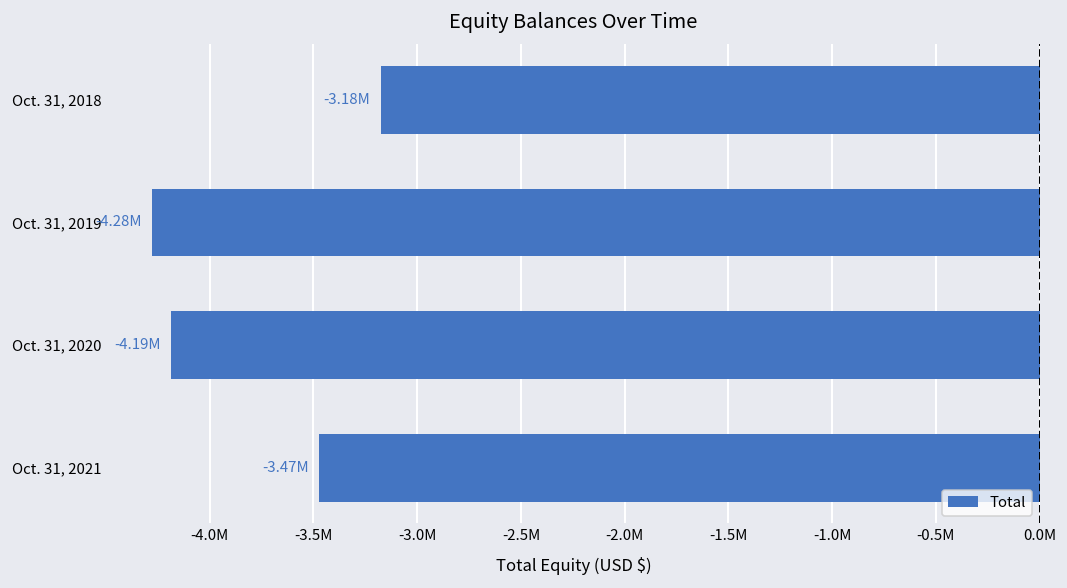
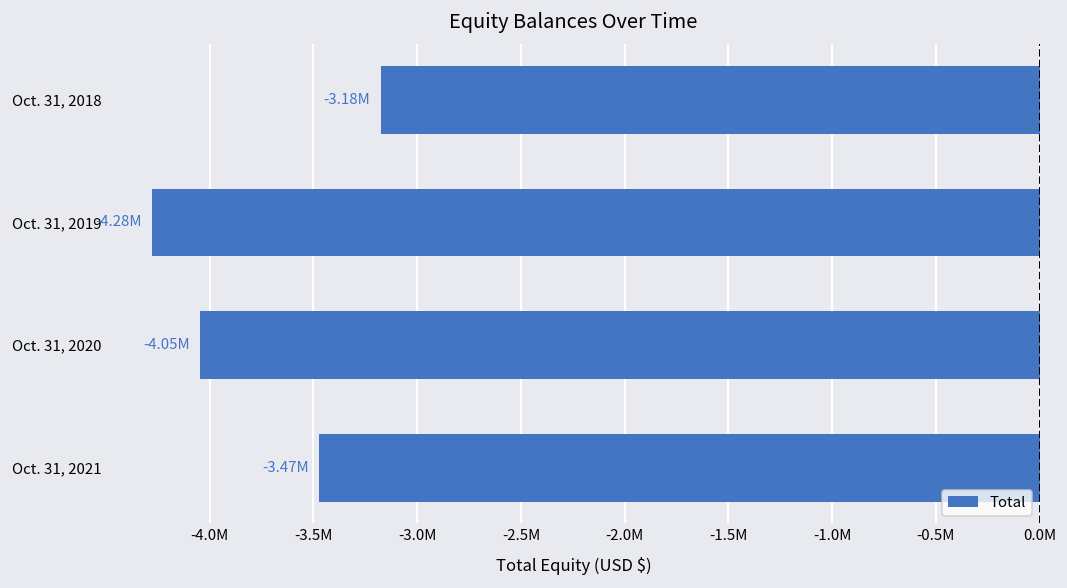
Oct. 31, 2020: -4.19M -> -4.05M
